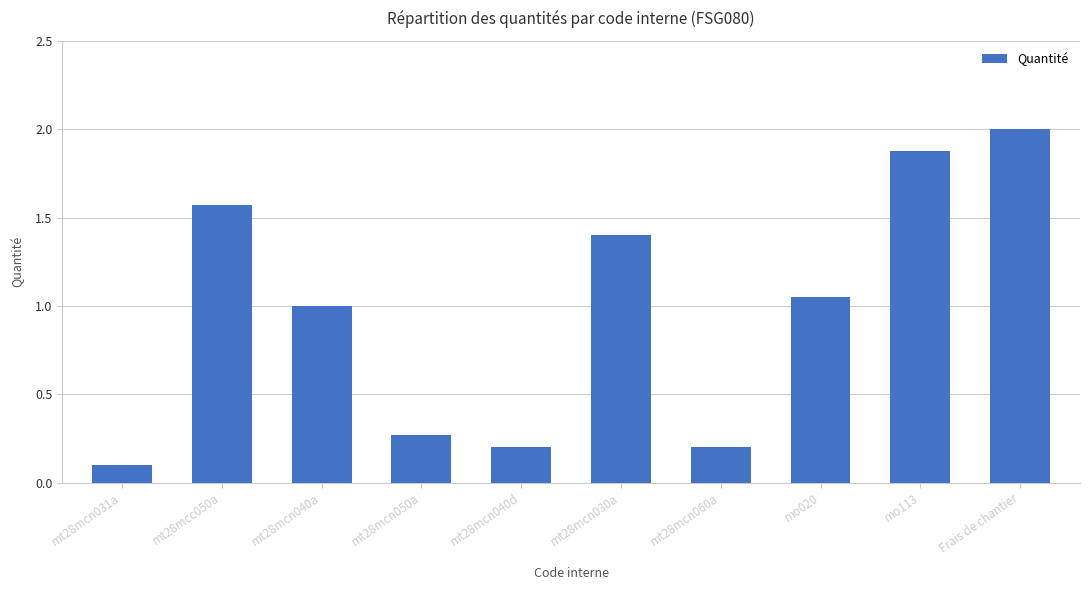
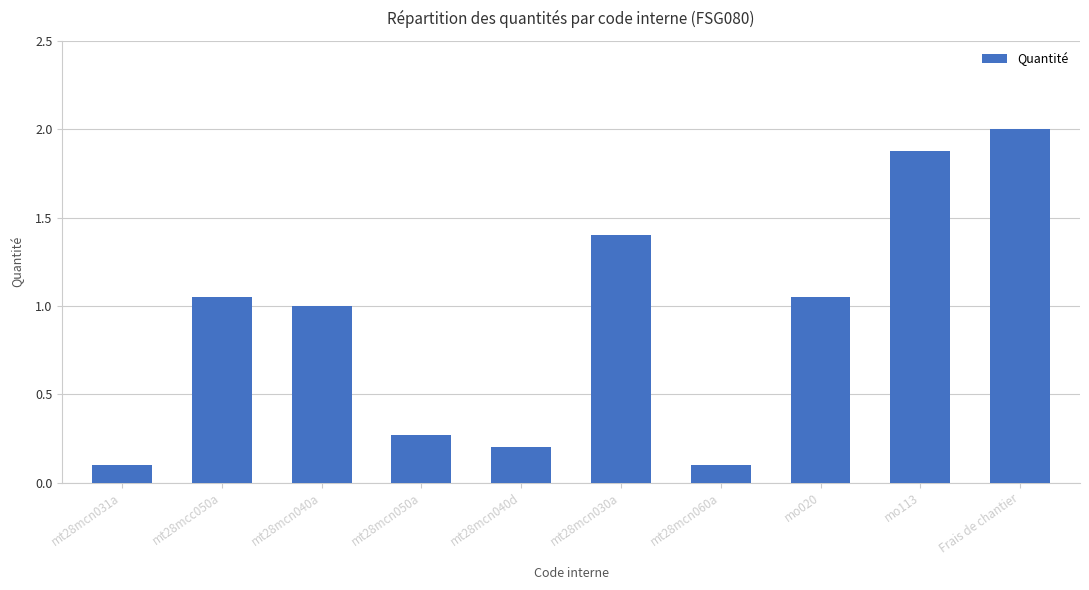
mt28mcc050a: 1.57 -> 1.05
mt28mcn060a: 0.2 -> 0.1
